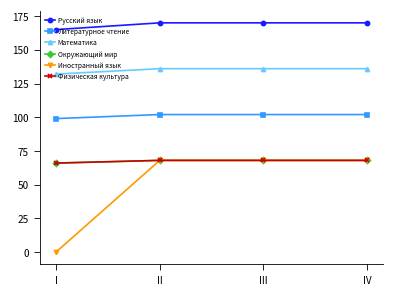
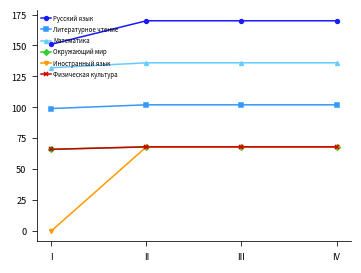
Русский язык, I: 165 -> 151
